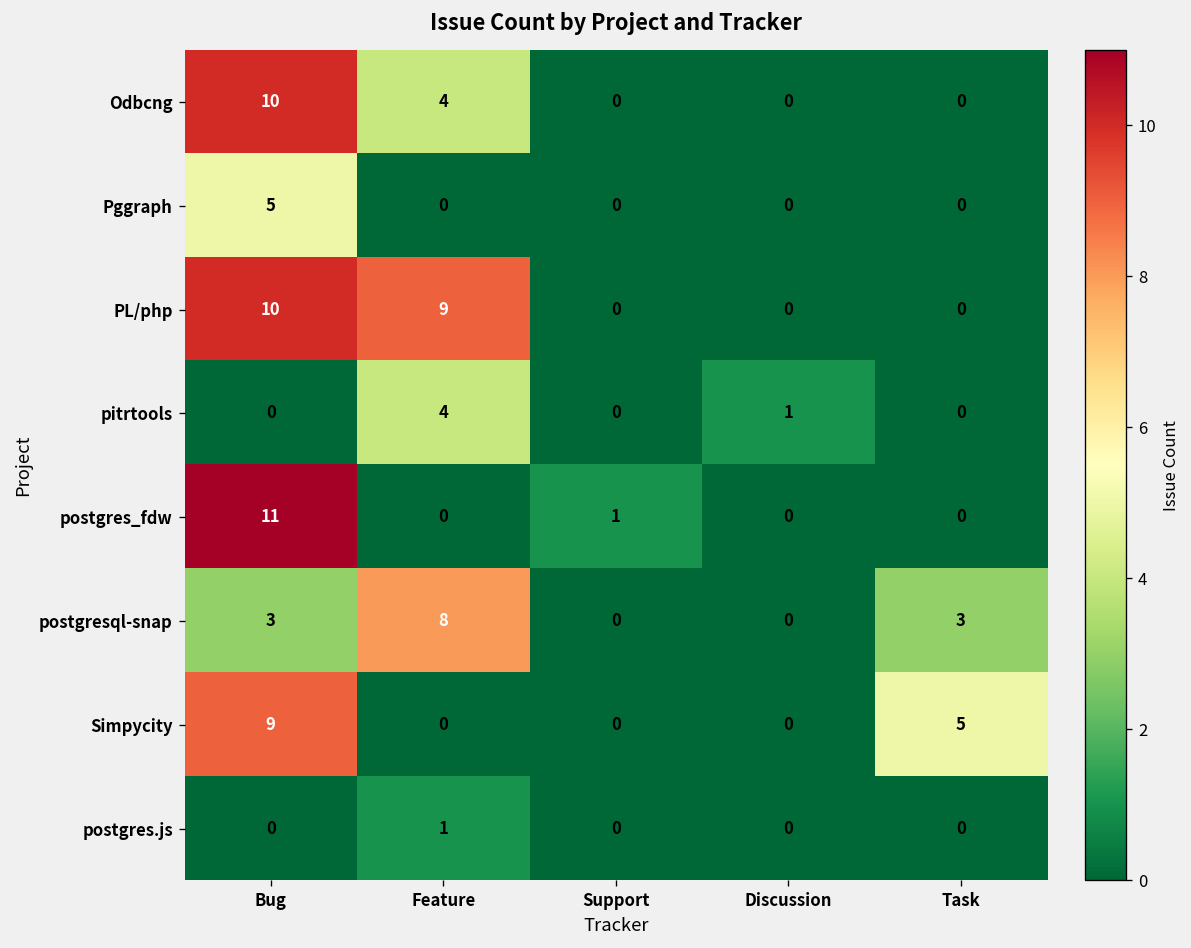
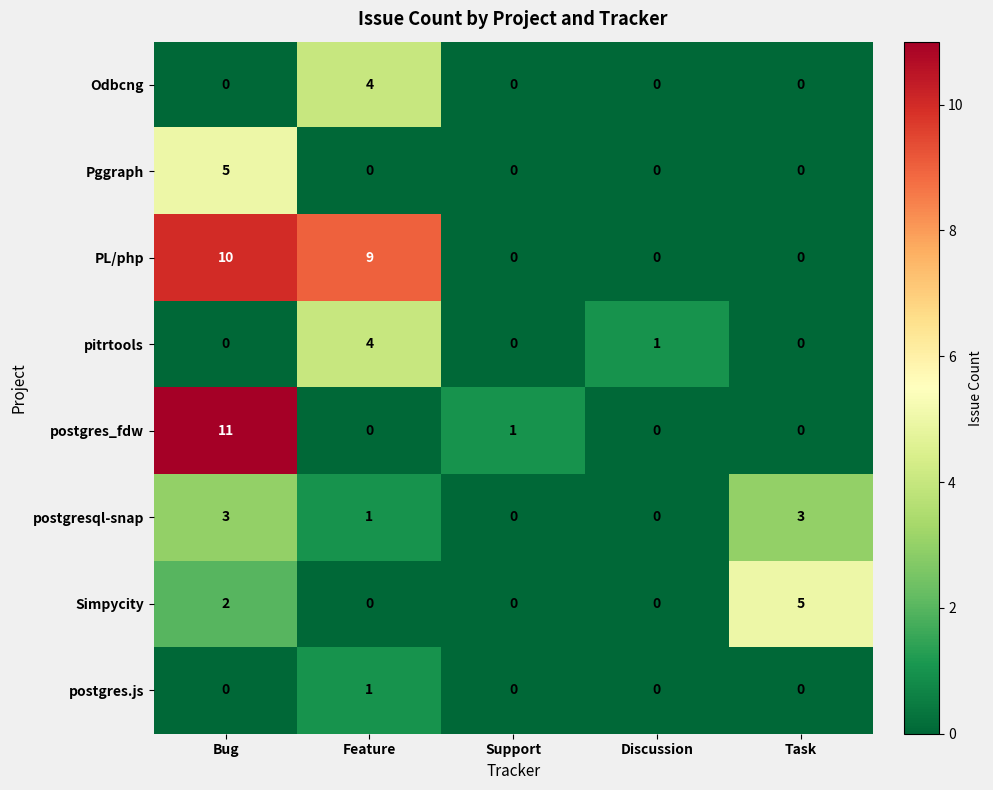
Odbcng, Bug: 10 -> 0
postgresql-snap, Feature: 8 -> 1
Simpycity, Bug: 9 -> 2
